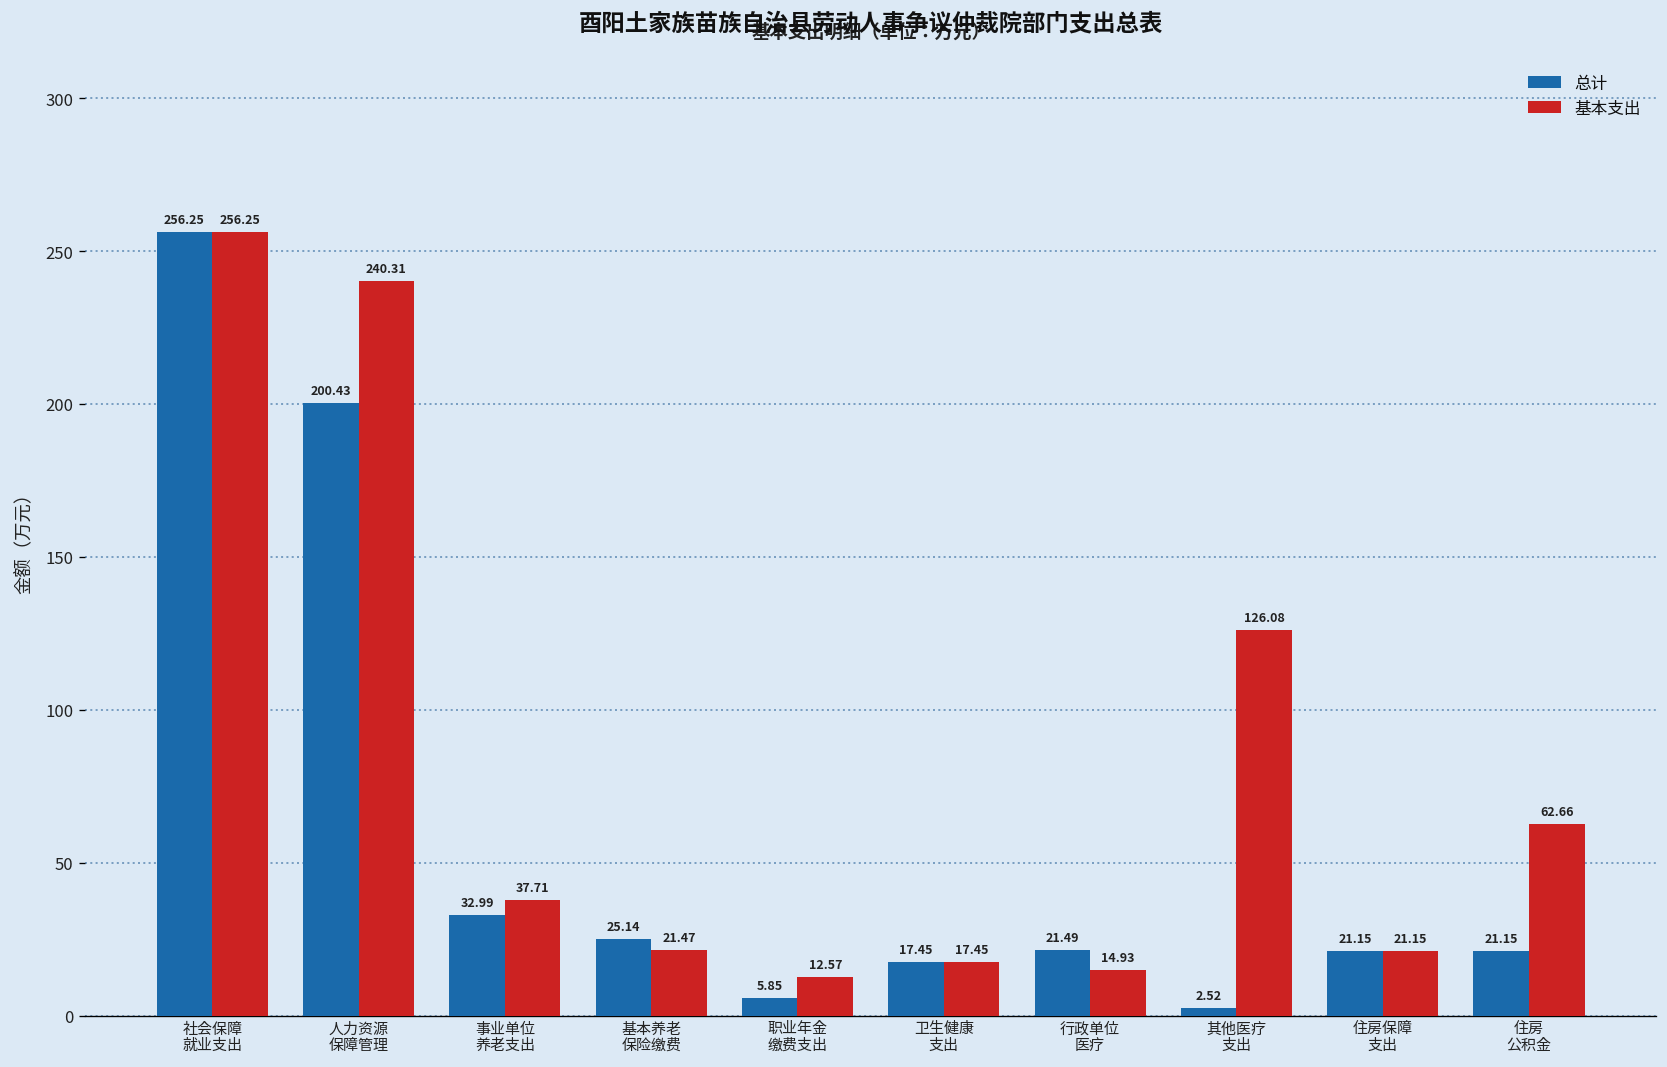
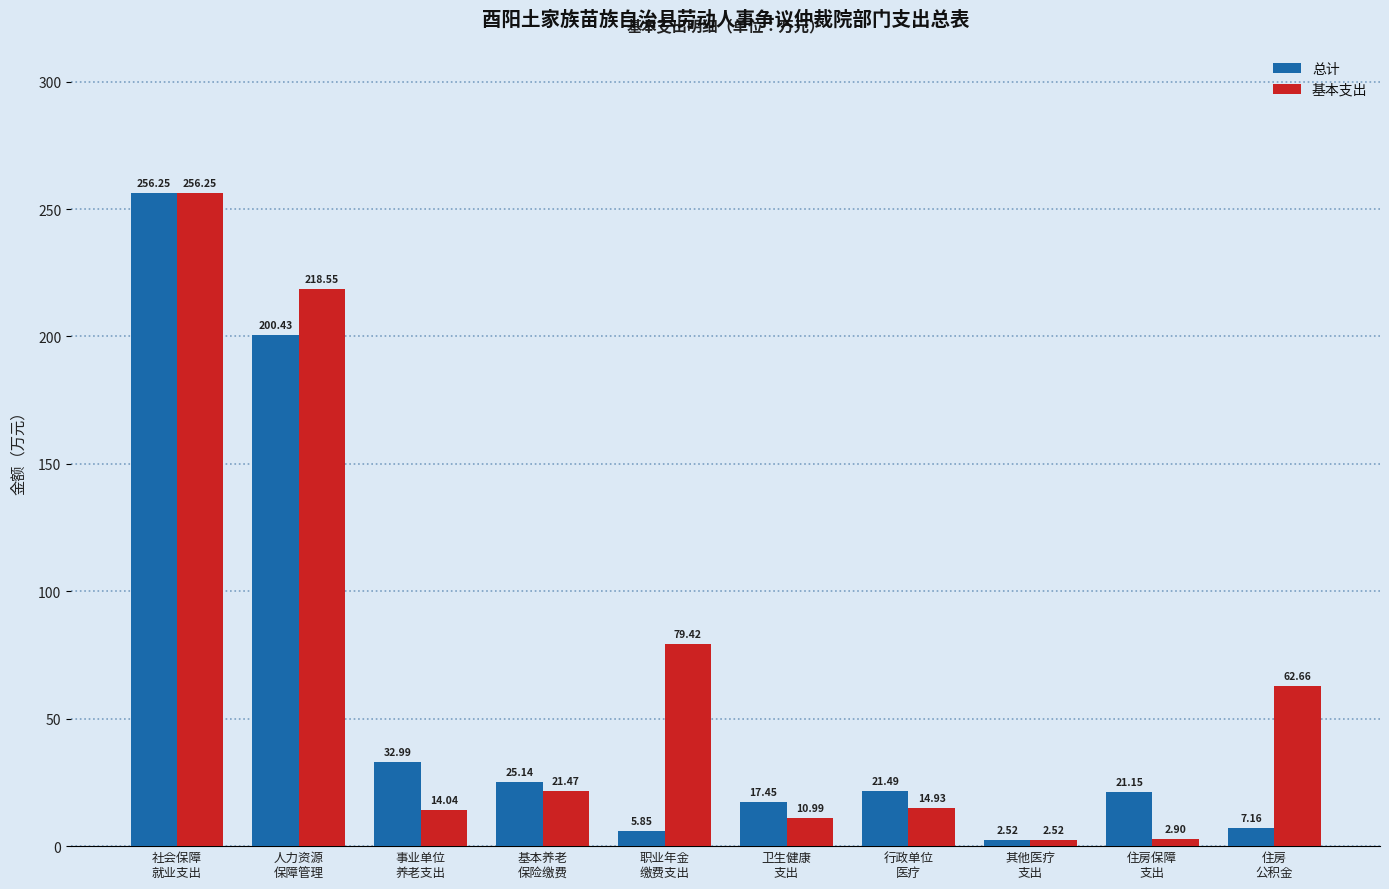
基本支出, 人力资源 保障管理: 240.31 -> 218.55
基本支出, 事业单位 养老支出: 37.71 -> 14.04
基本支出, 职业年金 缴费支出: 12.57 -> 79.42
基本支出, 卫生健康 支出: 17.45 -> 10.99
基本支出, 其他医疗 支出: 126.08 -> 2.52
基本支出, 住房保障 支出: 21.15 -> 2.90
总计, 住房 公积金: 21.15 -> 7.16
